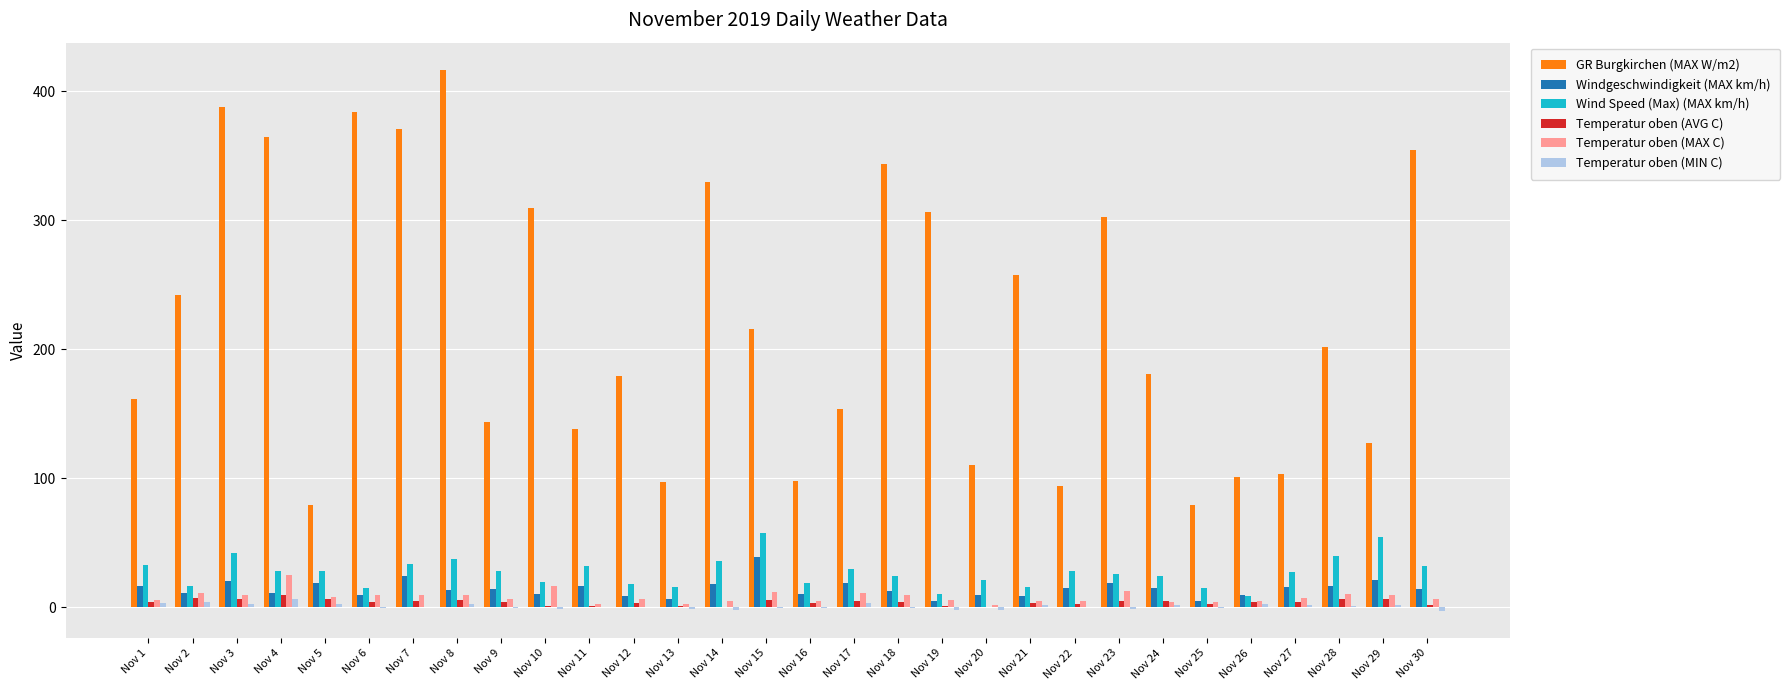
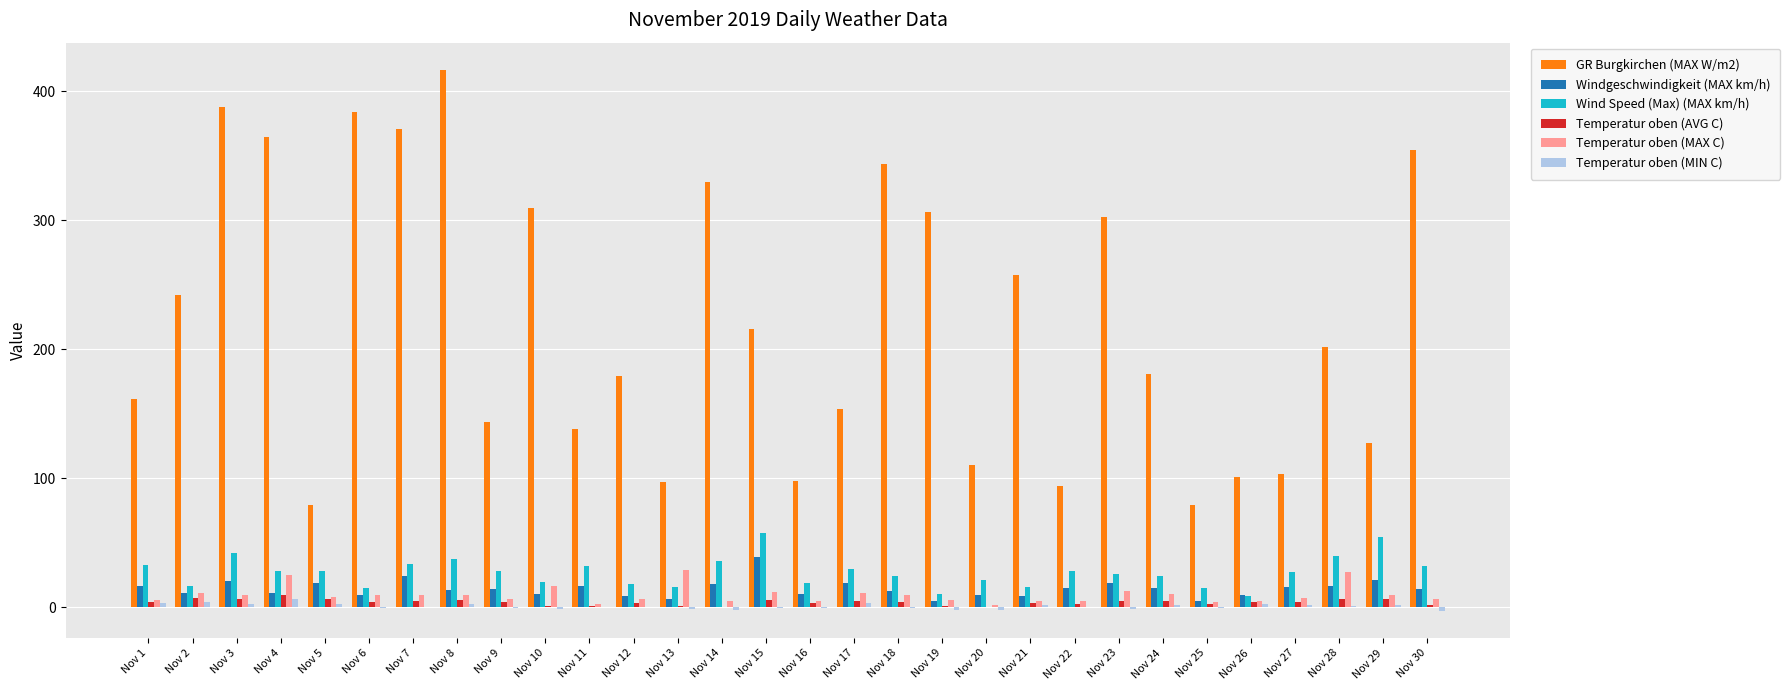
Temperatur oben (MAX C), Nov 13: 2 -> 29
Temperatur oben (MAX C), Nov 24: 4 -> 10
Temperatur oben (MAX C), Nov 28: 10 -> 28
